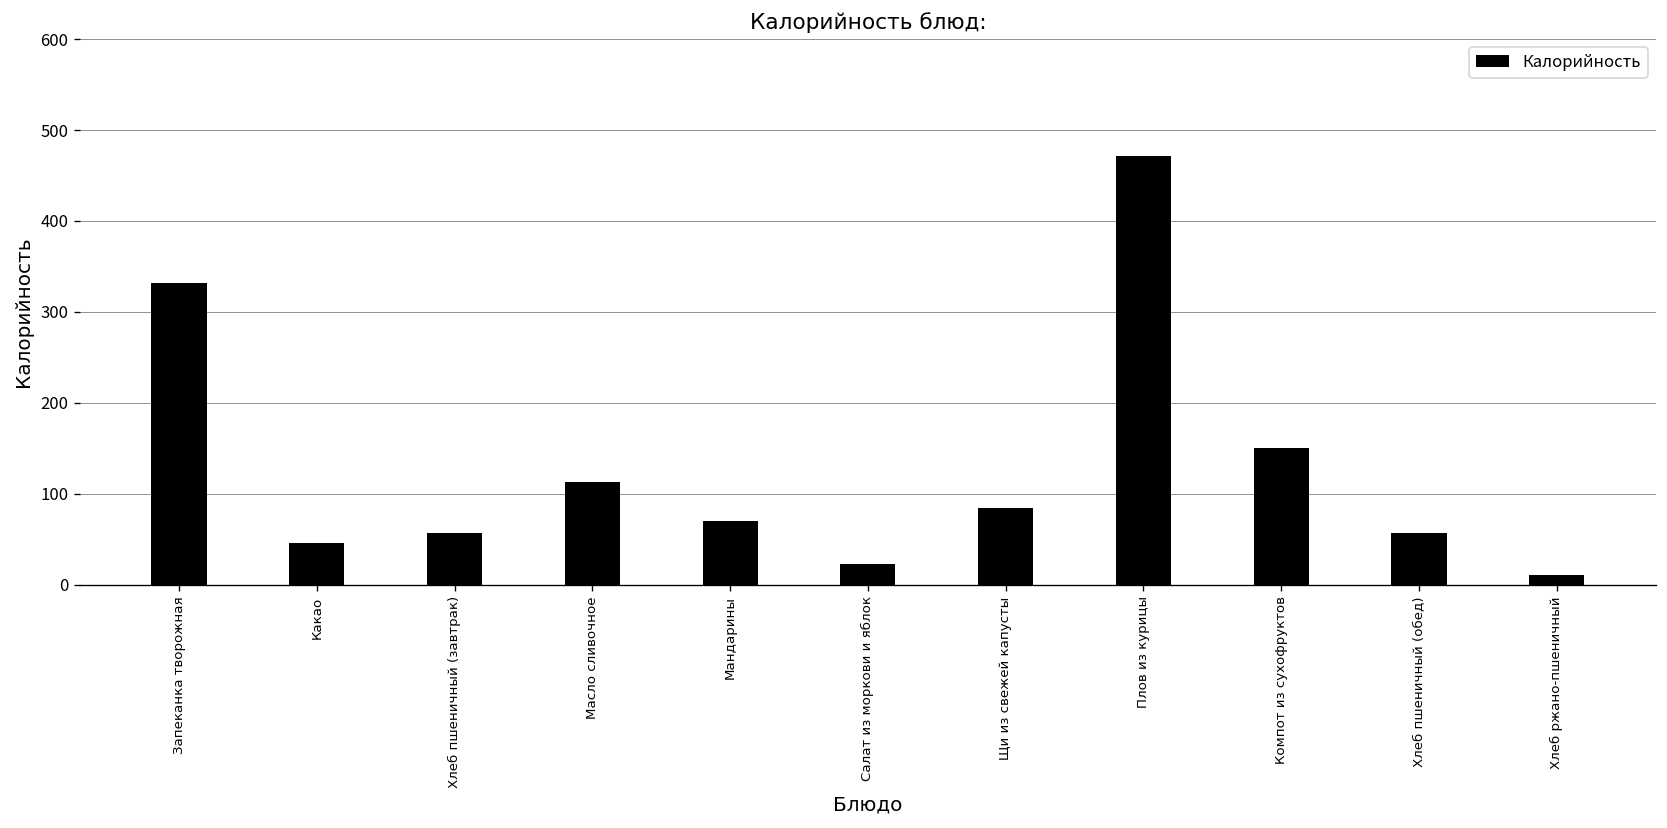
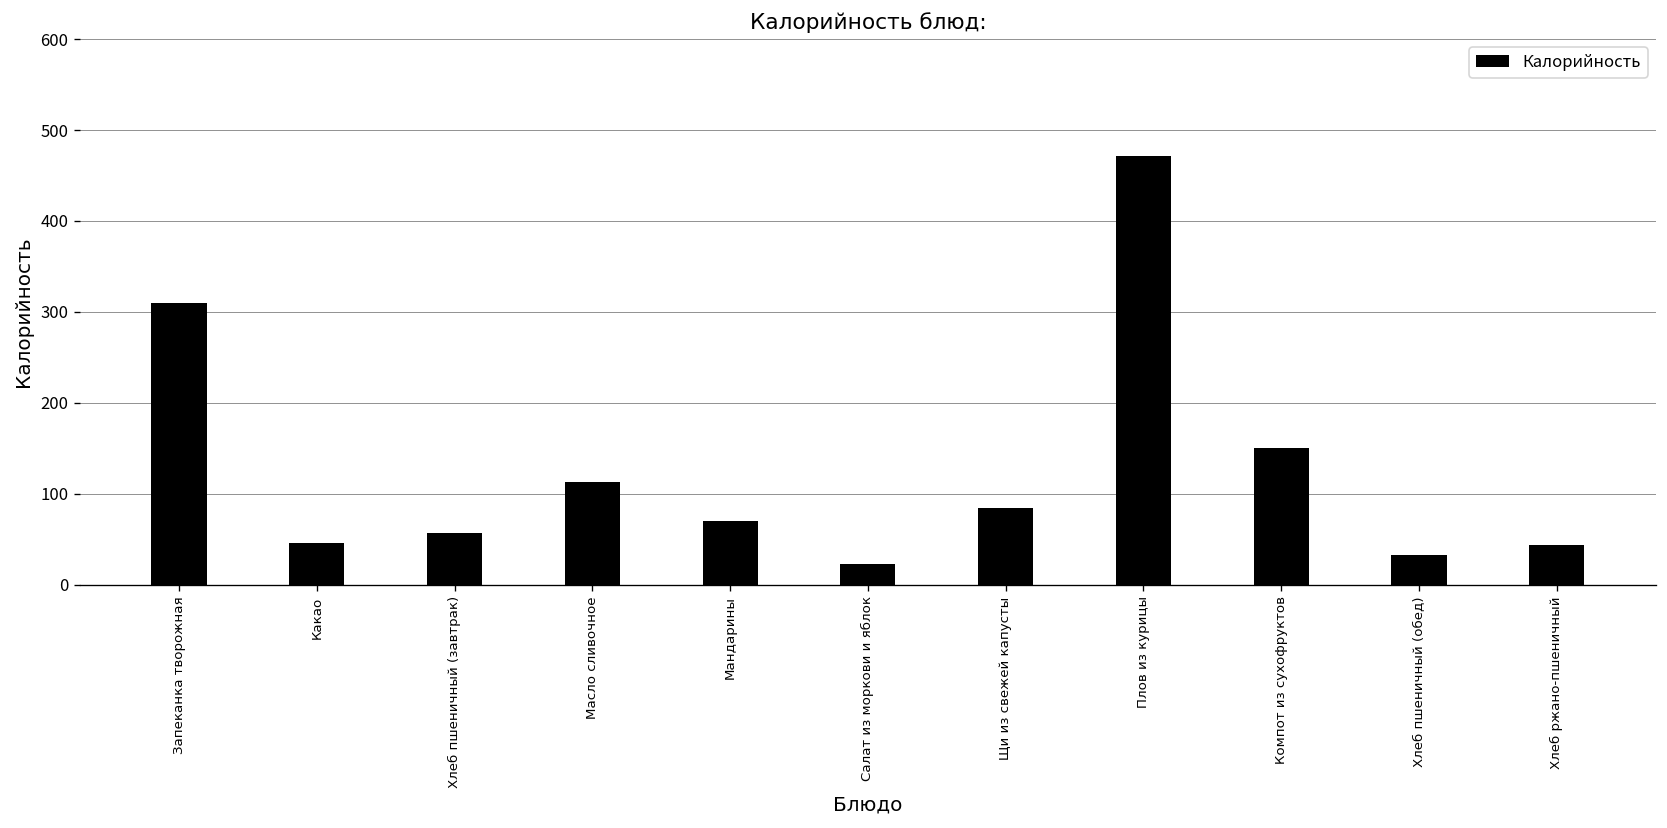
Запеканка творожная: 330 -> 310
Хлеб пшеничный (обед): 60 -> 30
Хлеб ржано-пшеничный: 10 -> 40
